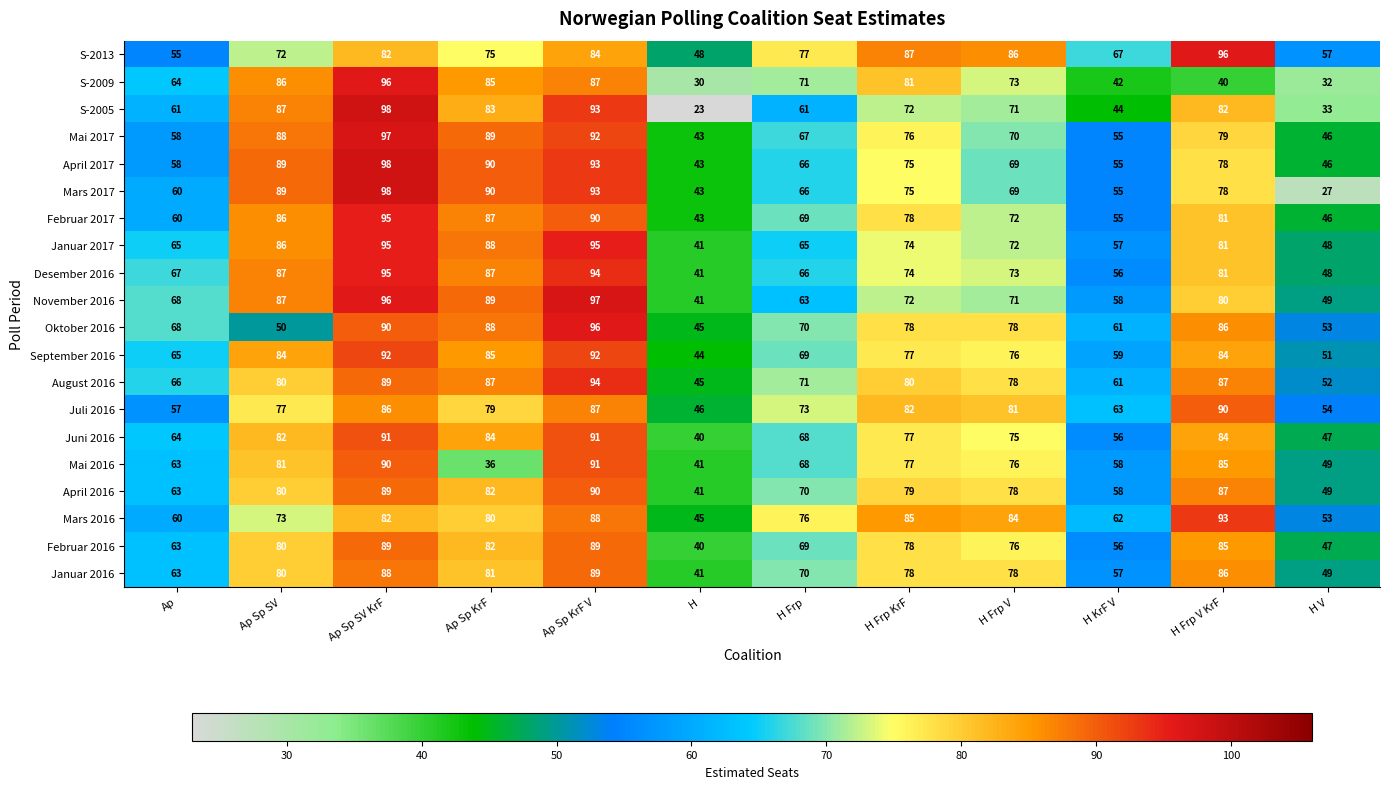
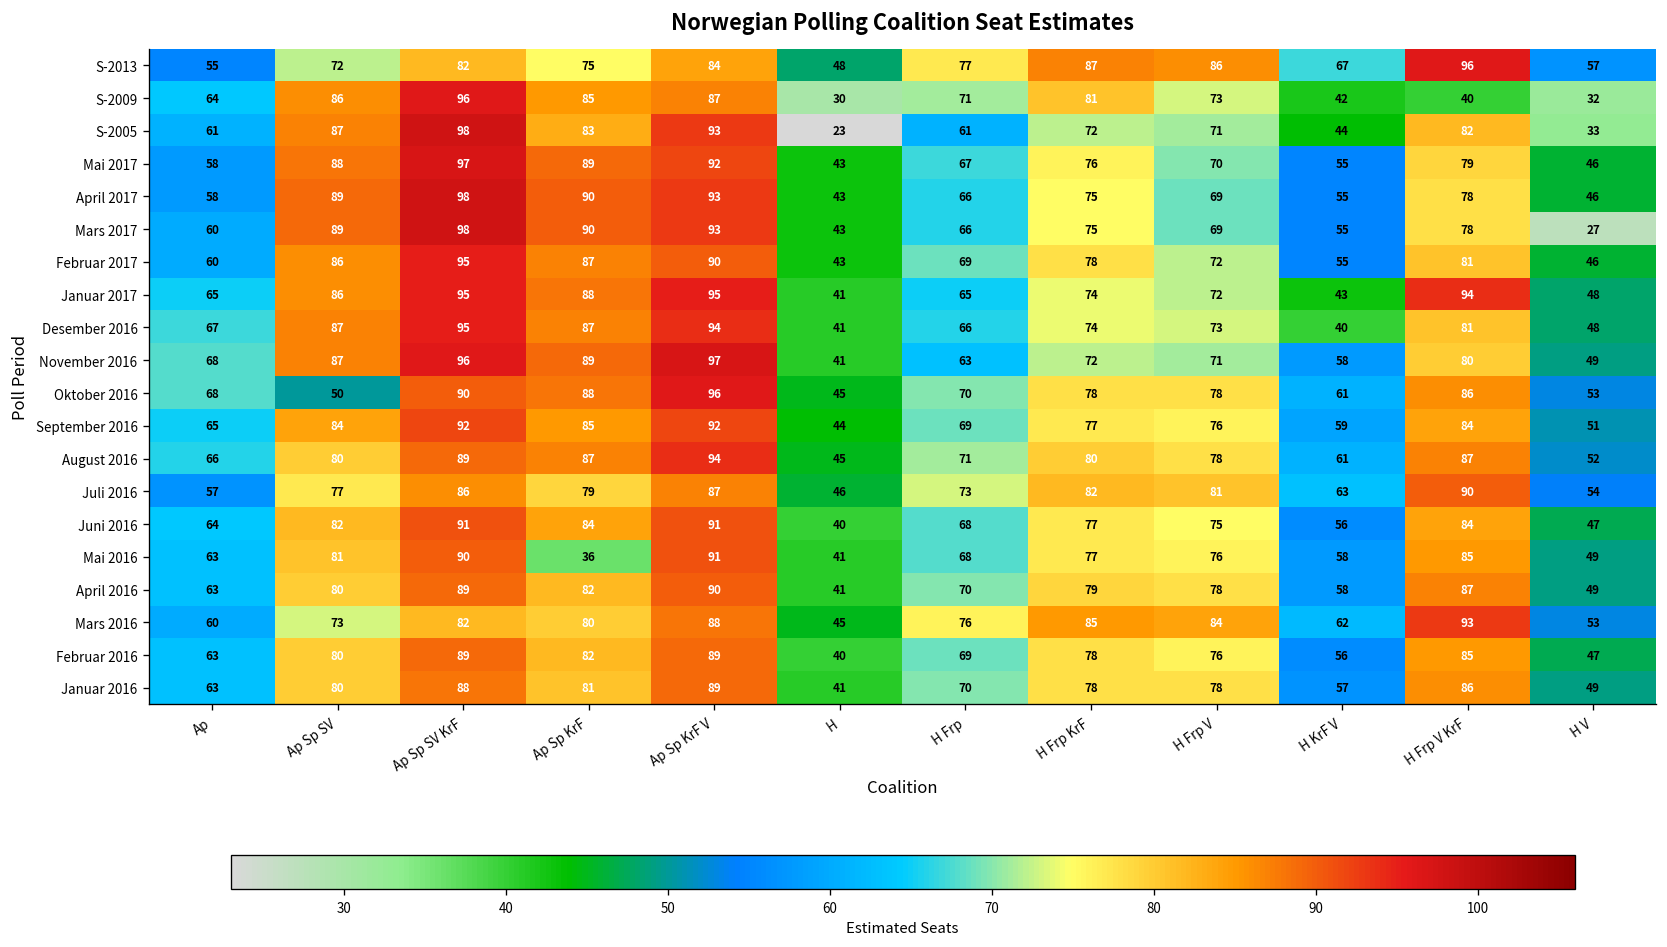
Januar 2017, H KrF V: 57 -> 43
Januar 2017, H Frp V KrF: 81 -> 94
Desember 2016, H KrF V: 56 -> 40
